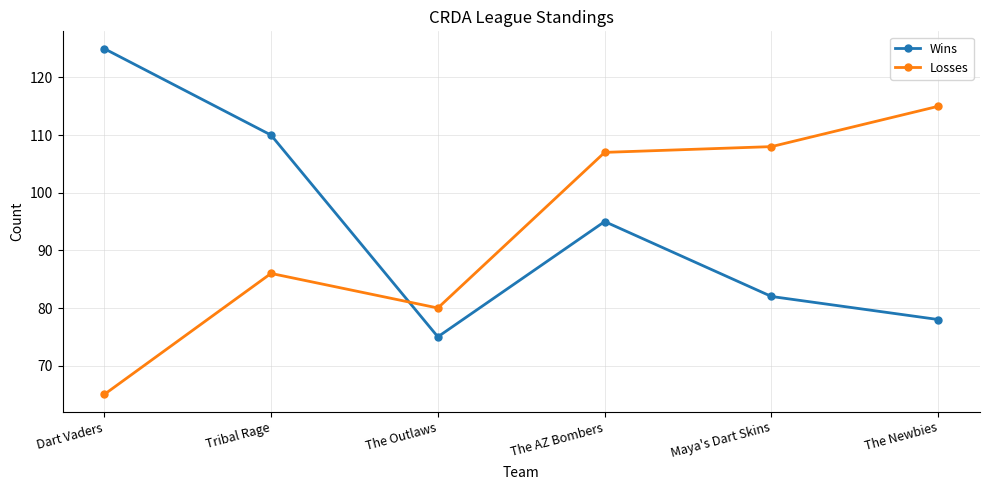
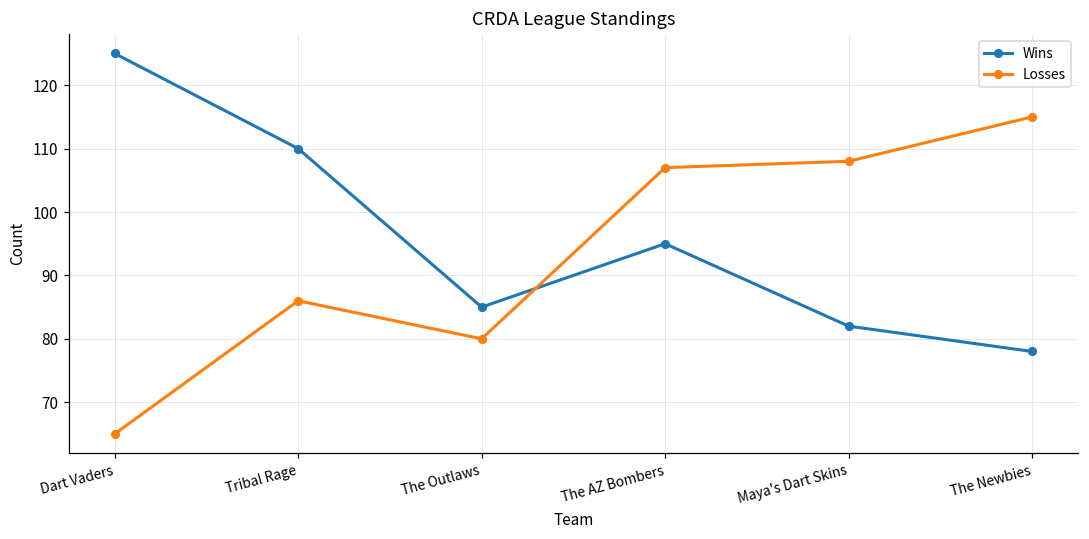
Wins, The Outlaws: 75 -> 85
